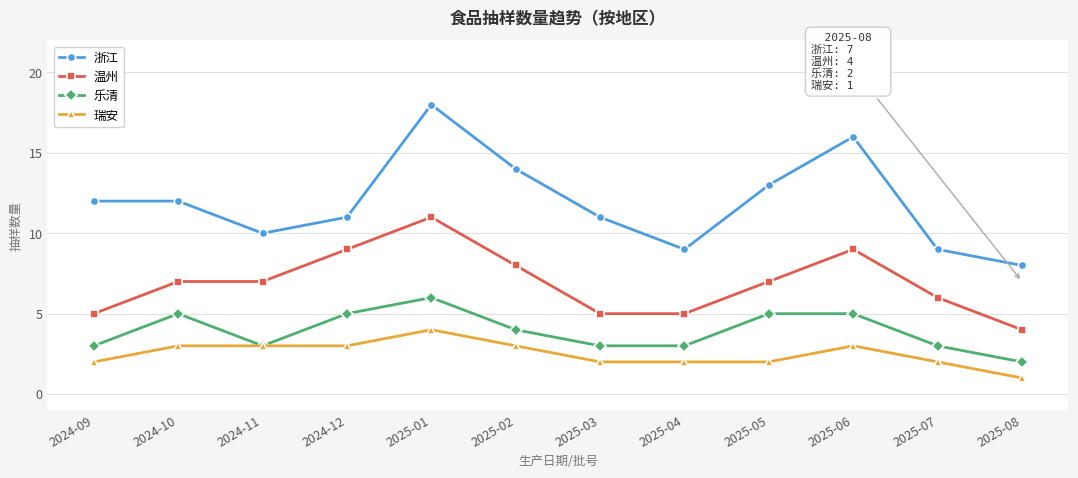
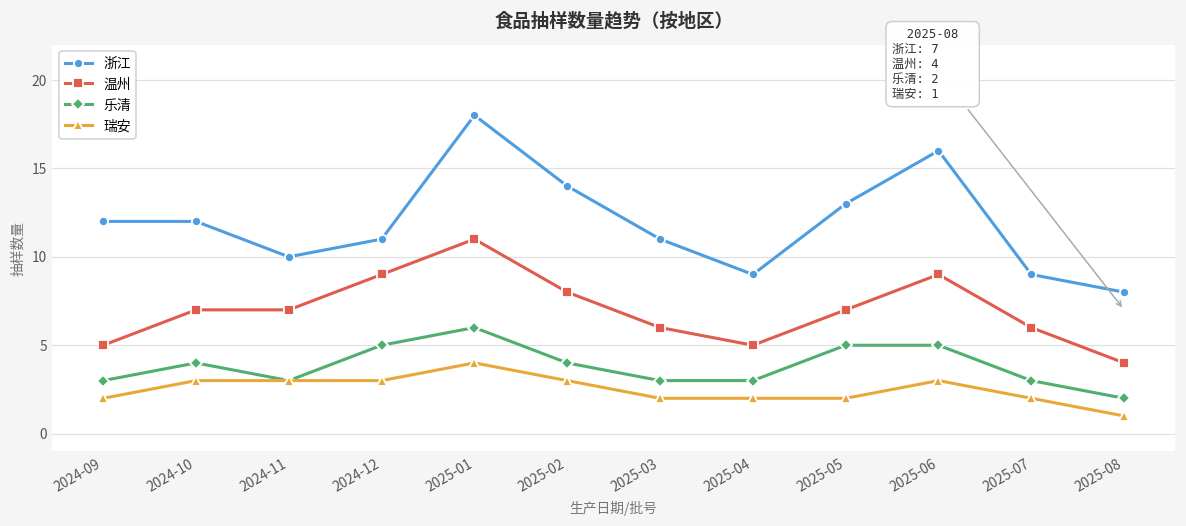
乐清, 2024-10: 5 -> 4
温州, 2025-03: 5 -> 6
